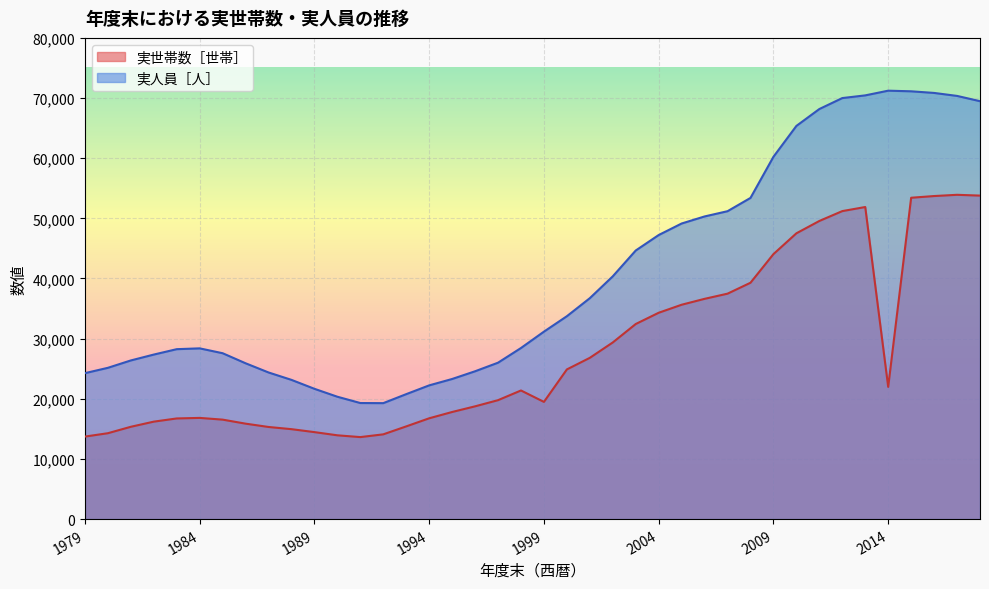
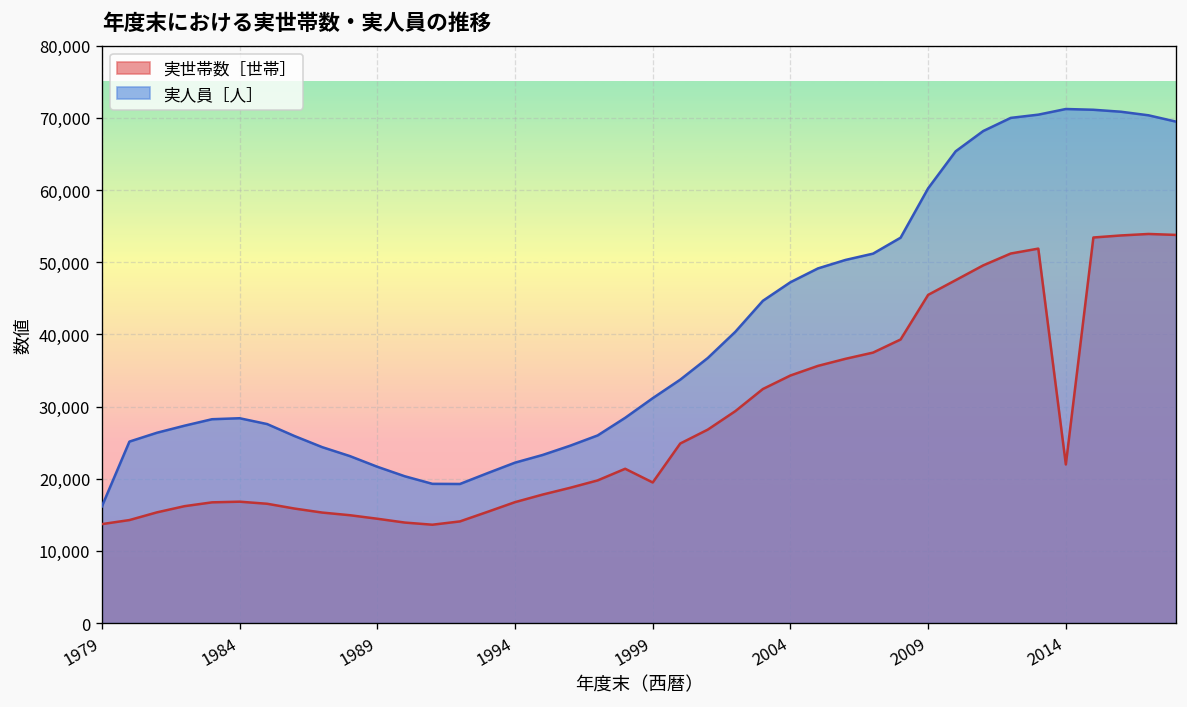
実人員［人］, 1979: 24,000 -> 16,000
実世帯数［世帯］, 2009: 44,000 -> 45,000
